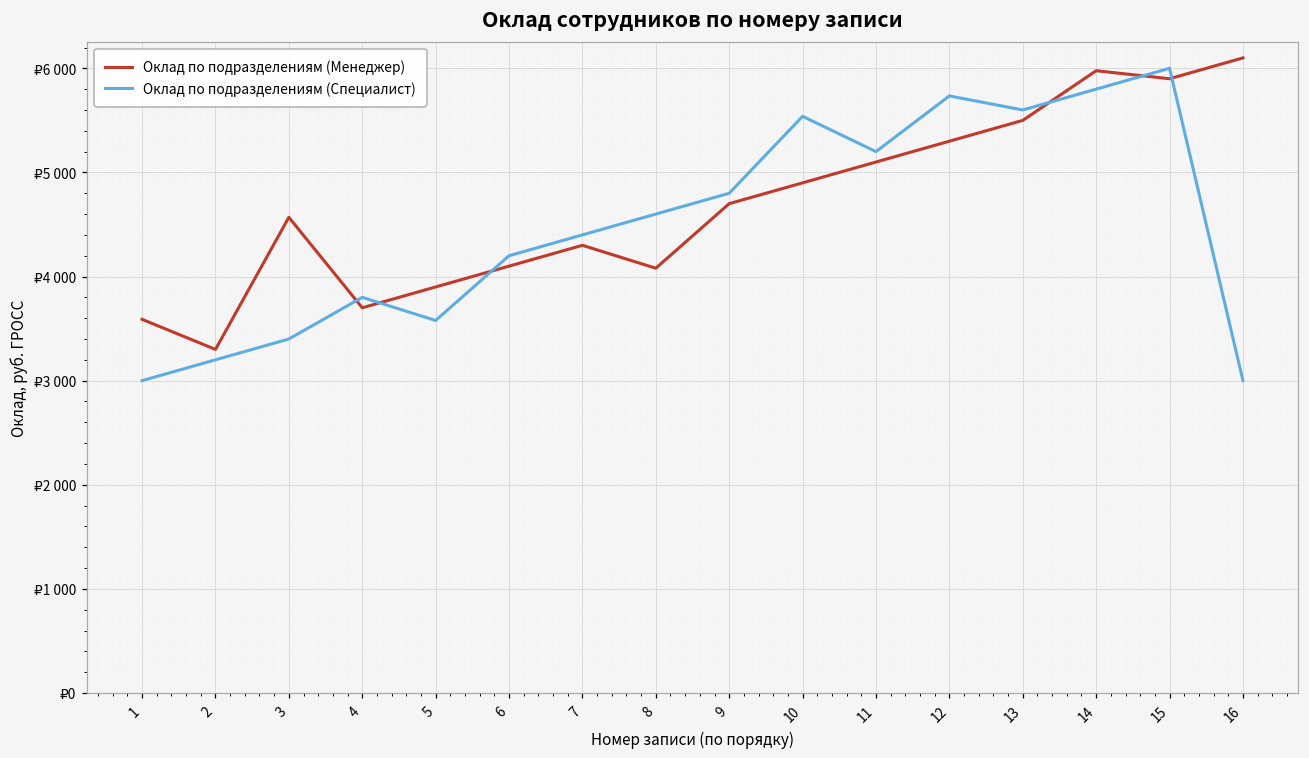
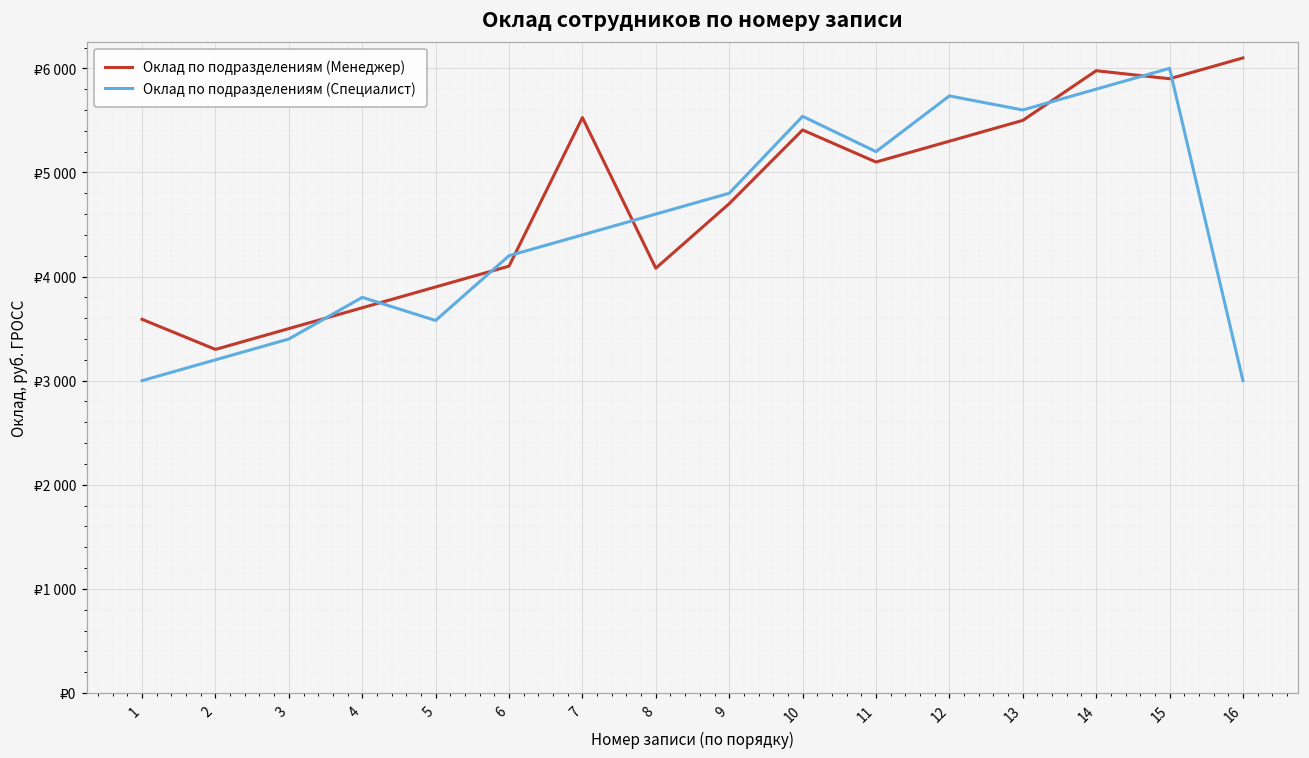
Оклад по подразделениям (Менеджер), 3: ₽4600 -> ₽3500
Оклад по подразделениям (Менеджер), 7: ₽4300 -> ₽5500
Оклад по подразделениям (Менеджер), 10: ₽4900 -> ₽5400
